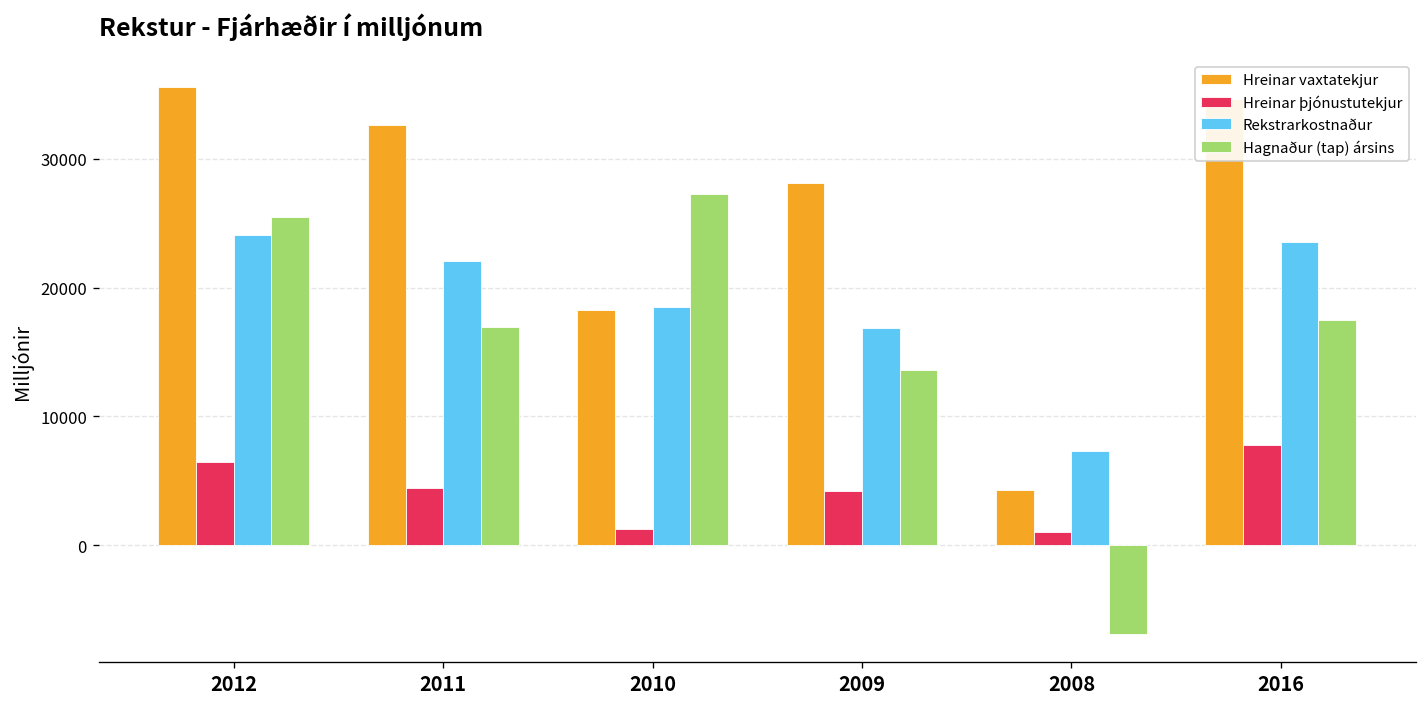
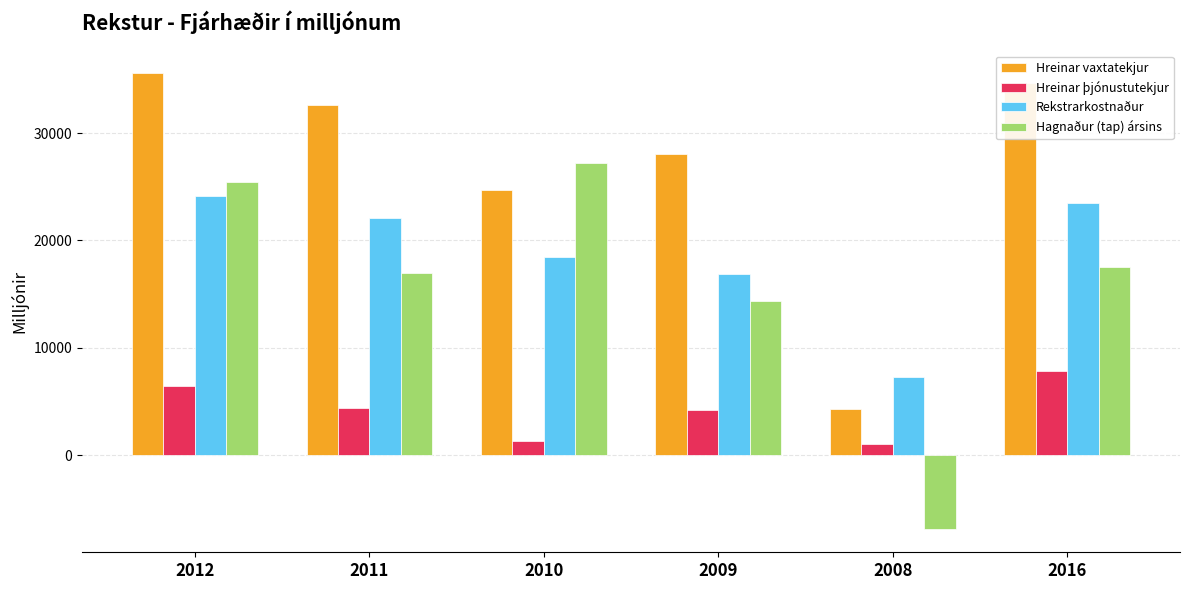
Hreinar vaxtatekjur, 2010: 18200 -> 24700
Hagnaður (tap) ársins, 2009: 13600 -> 14300
